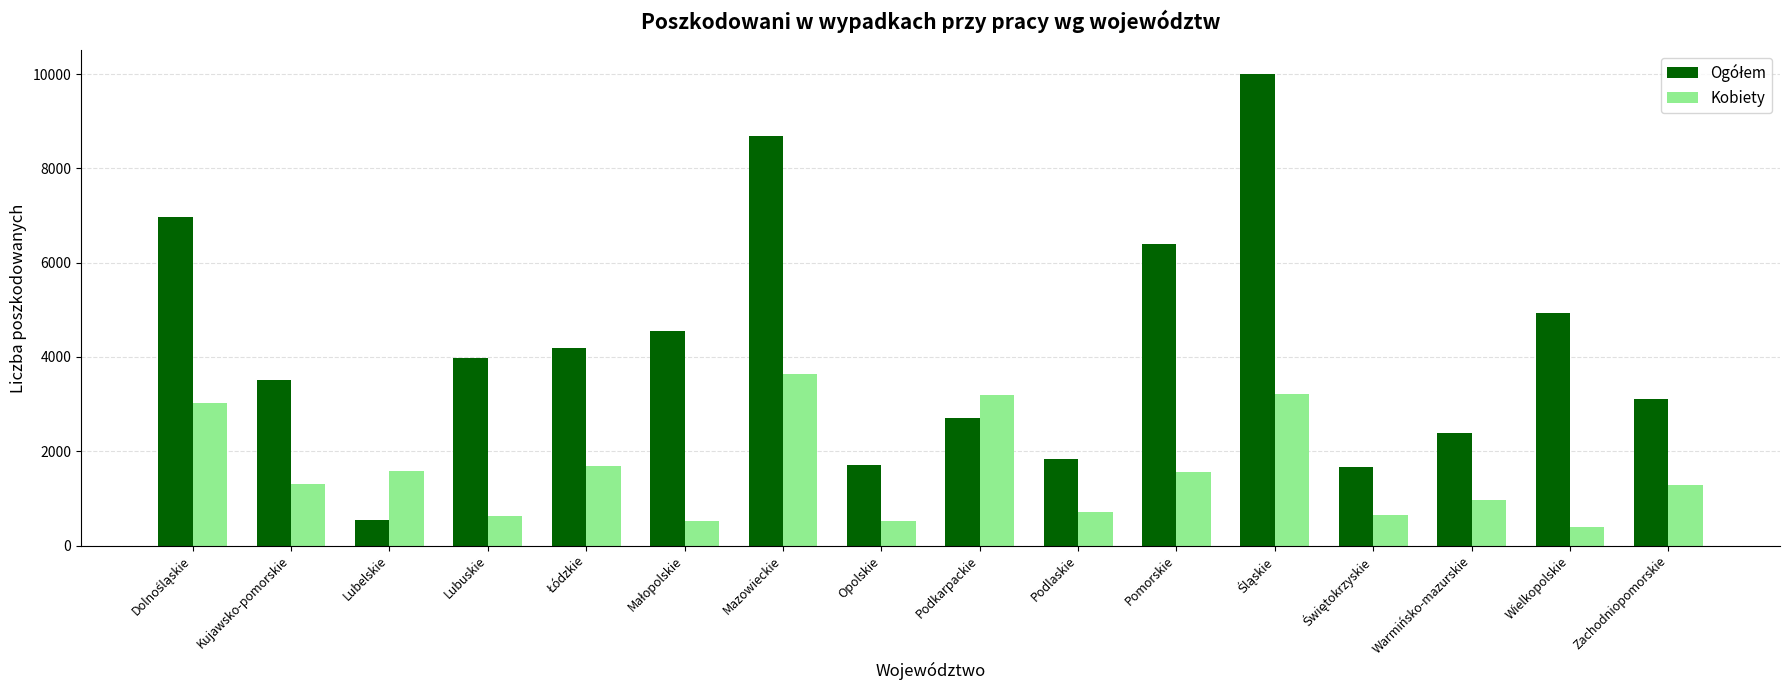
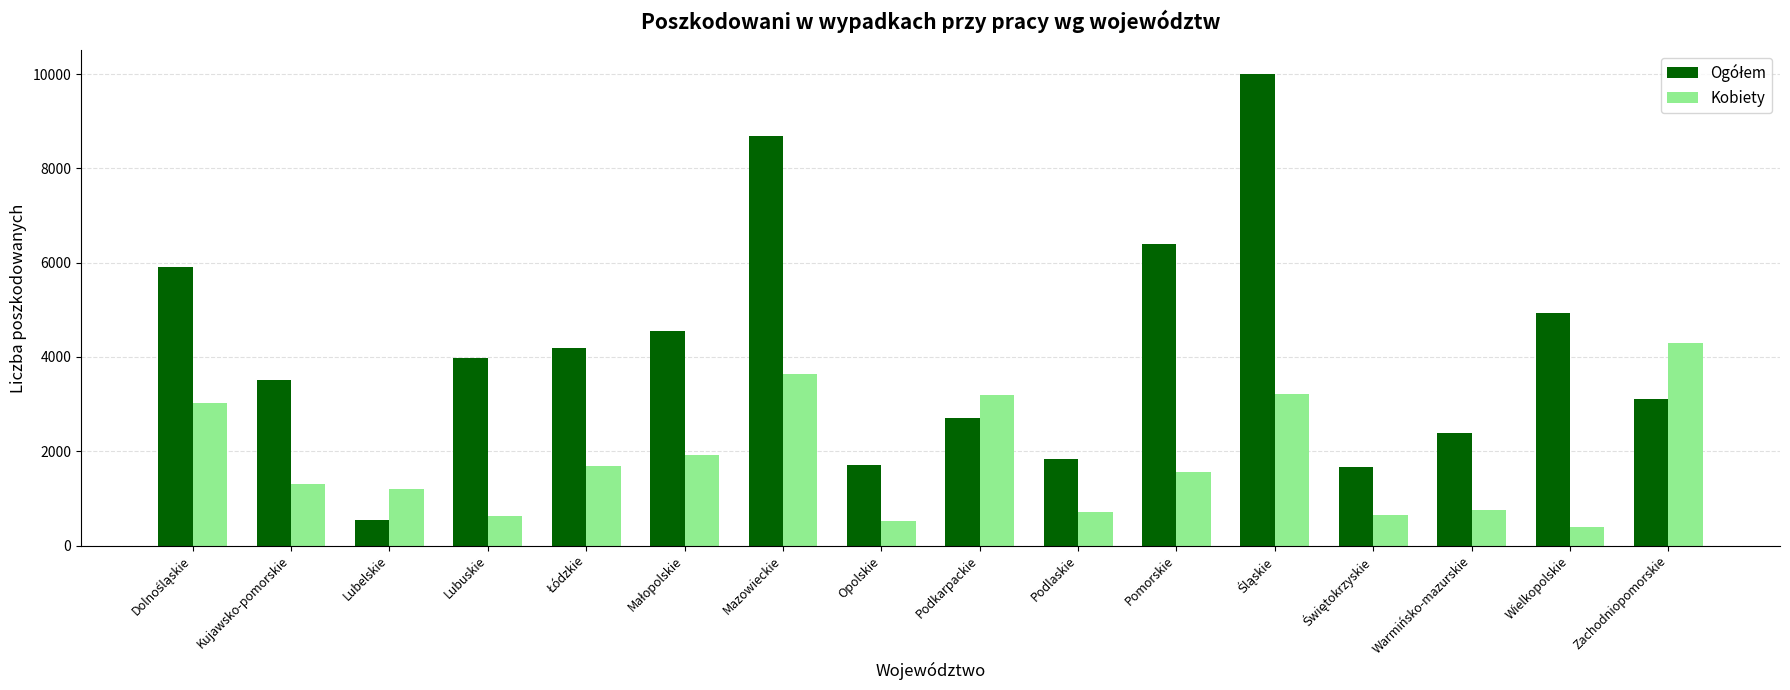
Ogółem, Dolnośląskie: 7000 -> 5900
Kobiety, Lubelskie: 1600 -> 1200
Kobiety, Małopolskie: 500 -> 1900
Kobiety, Warmińsko-mazurskie: 1000 -> 800
Kobiety, Zachodniopomorskie: 1300 -> 4300
